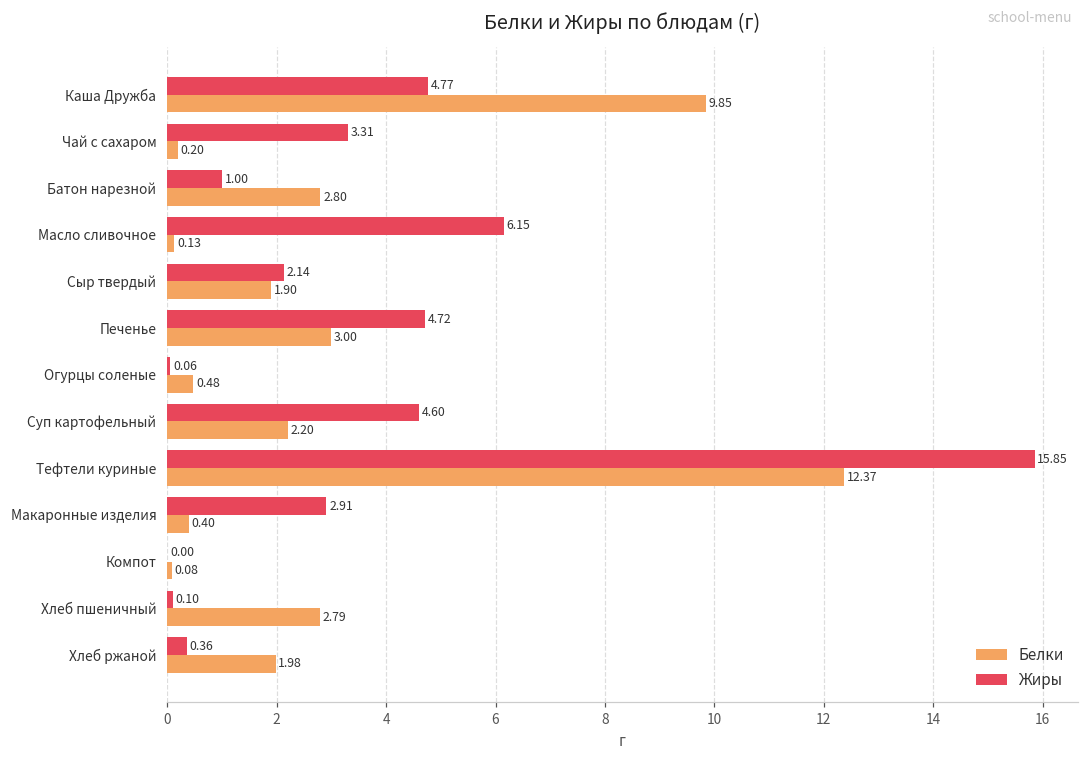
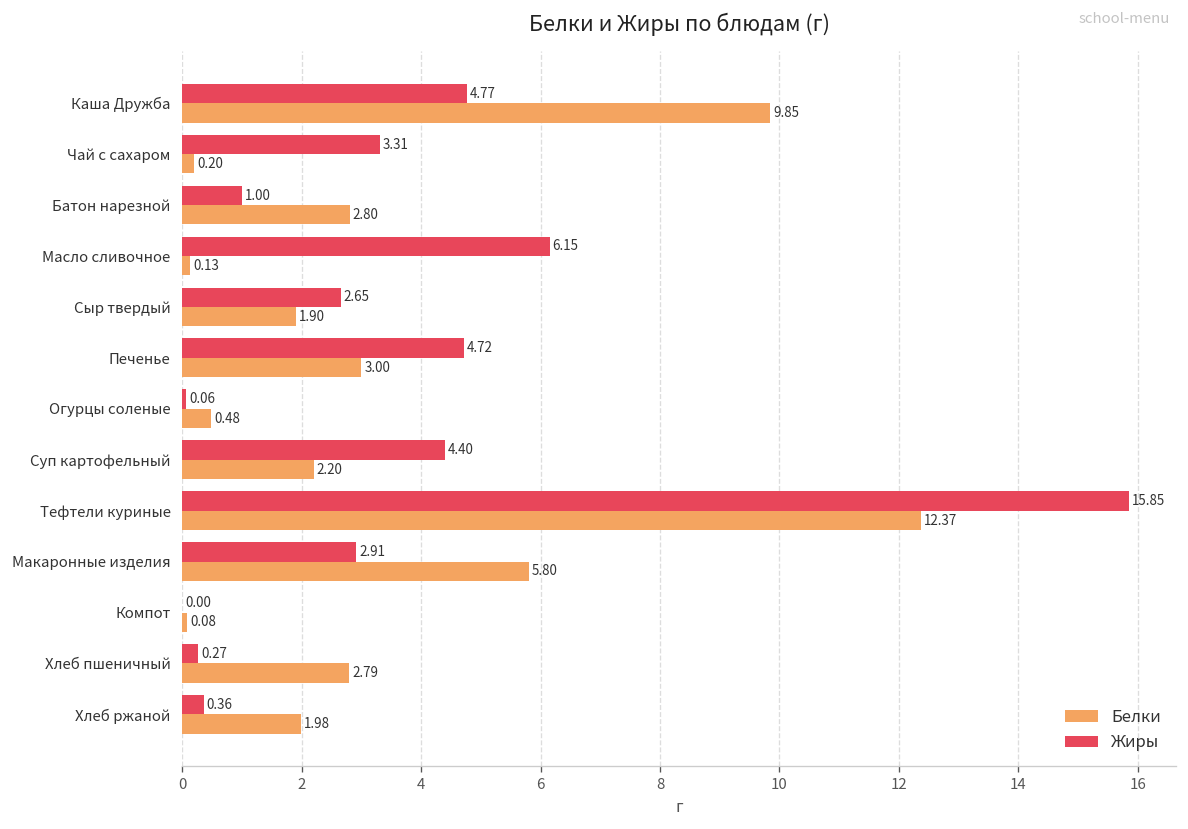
Жиры, Сыр твердый: 2.14 -> 2.65
Жиры, Суп картофельный: 4.60 -> 4.40
Белки, Макаронные изделия: 0.40 -> 5.80
Жиры, Хлеб пшеничный: 0.10 -> 0.27
